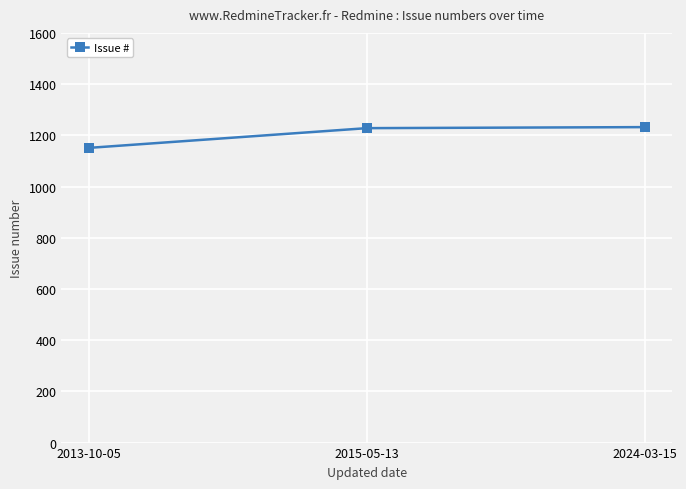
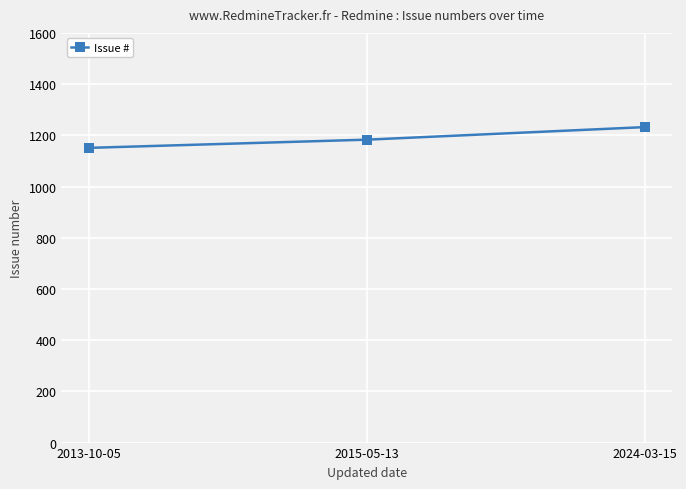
2015-05-13: 1230 -> 1180
